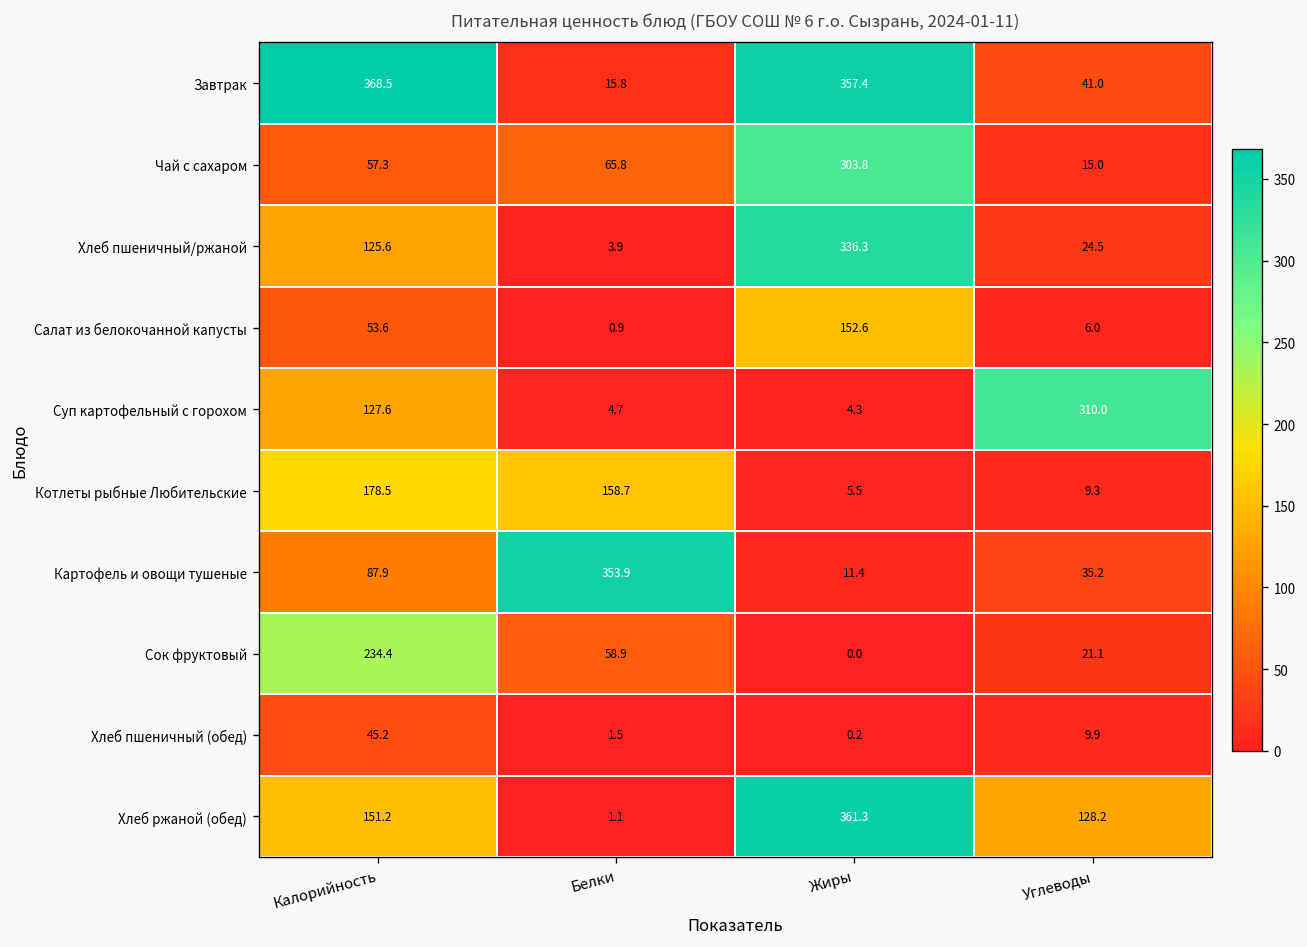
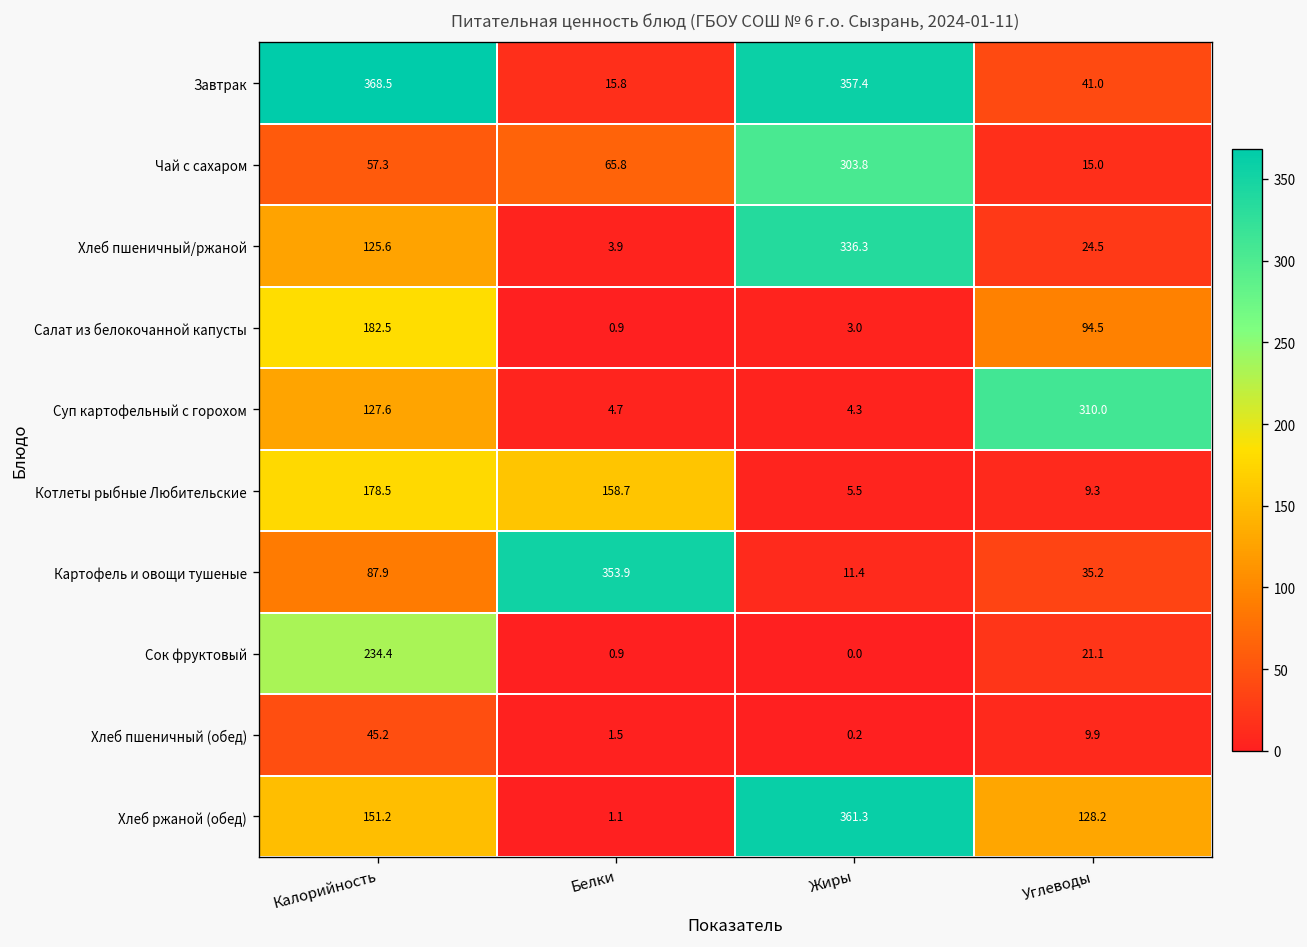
Салат из белокочанной капусты, Калорийность: 53.6 -> 182.5
Салат из белокочанной капусты, Жиры: 152.6 -> 3.0
Салат из белокочанной капусты, Углеводы: 6.0 -> 94.5
Сок фруктовый, Белки: 58.9 -> 0.9
